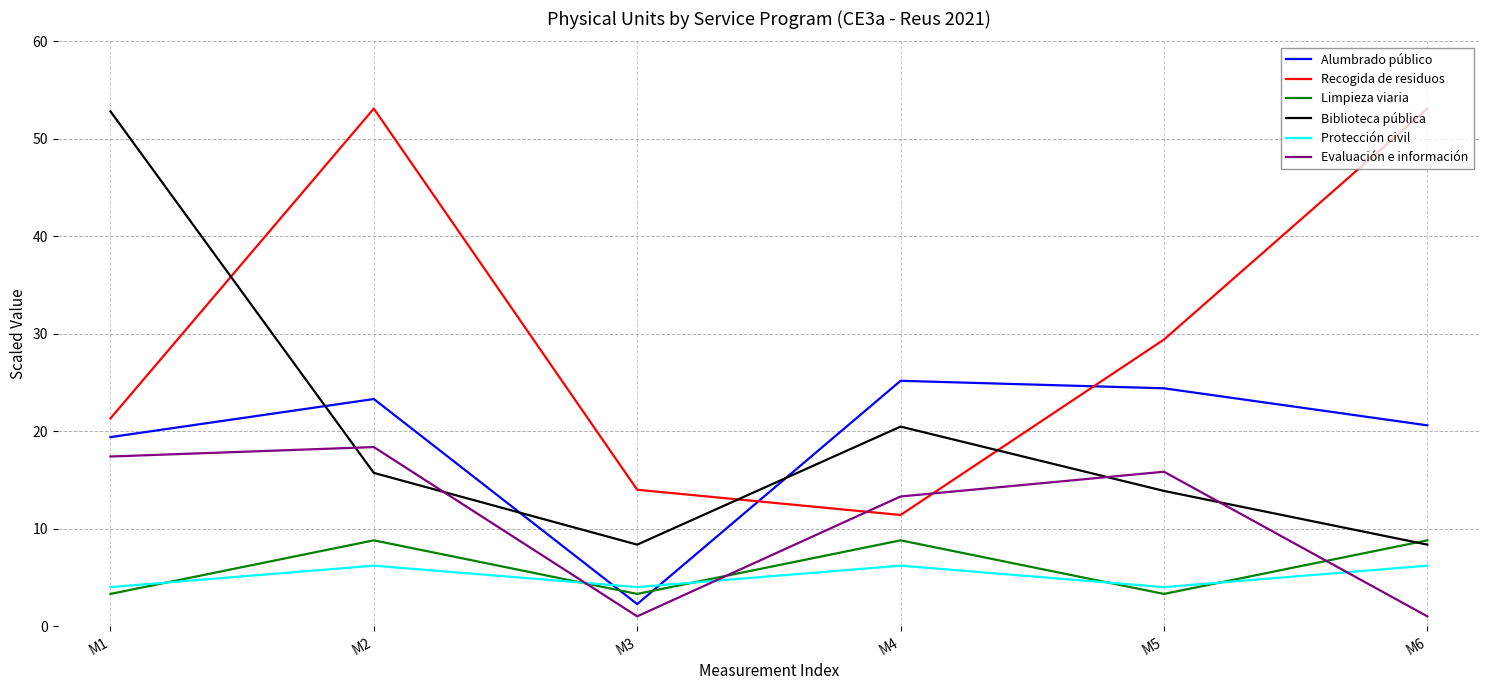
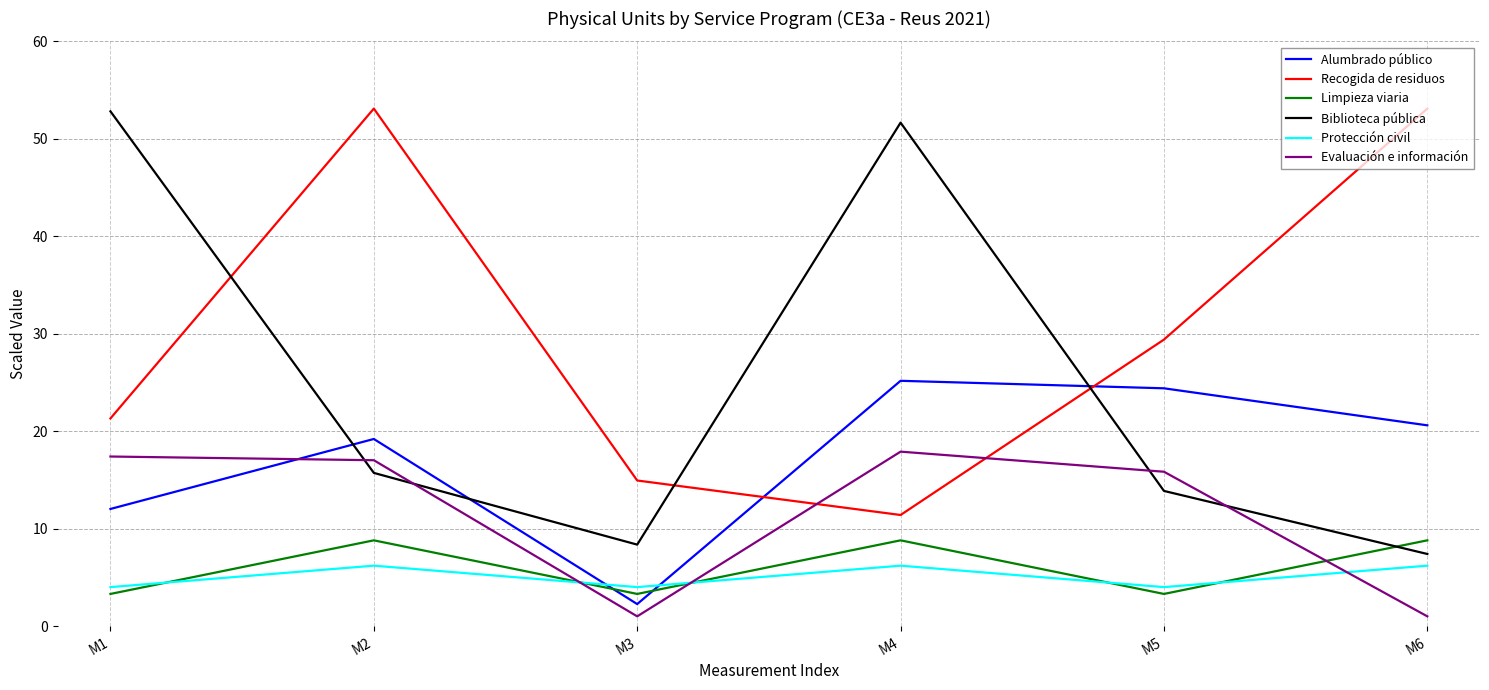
Alumbrado público, M1: 19 -> 12
Alumbrado público, M2: 23 -> 19
Evaluación e información, M2: 18 -> 17
Recogida de residuos, M3: 14 -> 15
Biblioteca pública, M4: 20 -> 52
Evaluación e información, M4: 13 -> 18
Biblioteca pública, M6: 8 -> 7
